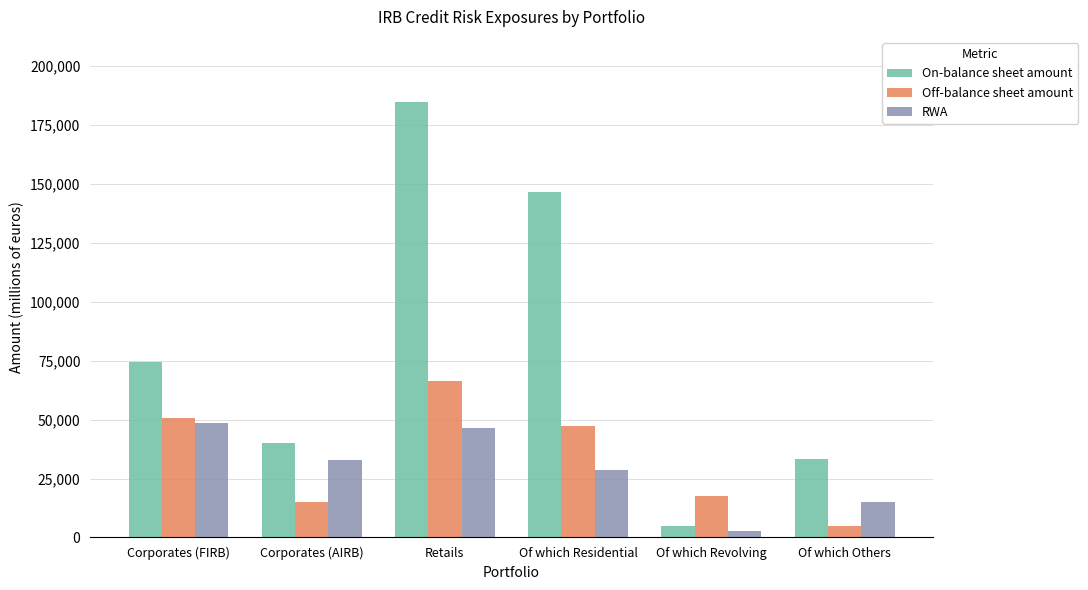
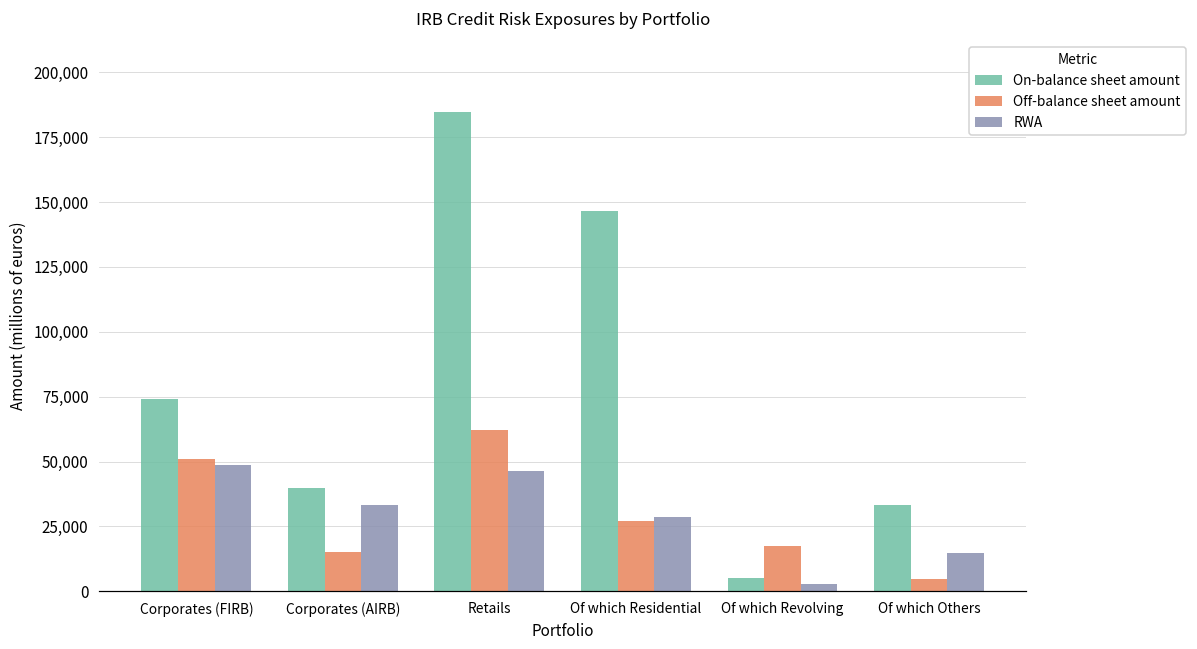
Off-balance sheet amount, Retails: 66,000 -> 62,000
Off-balance sheet amount, Of which Residential: 47,000 -> 27,000
